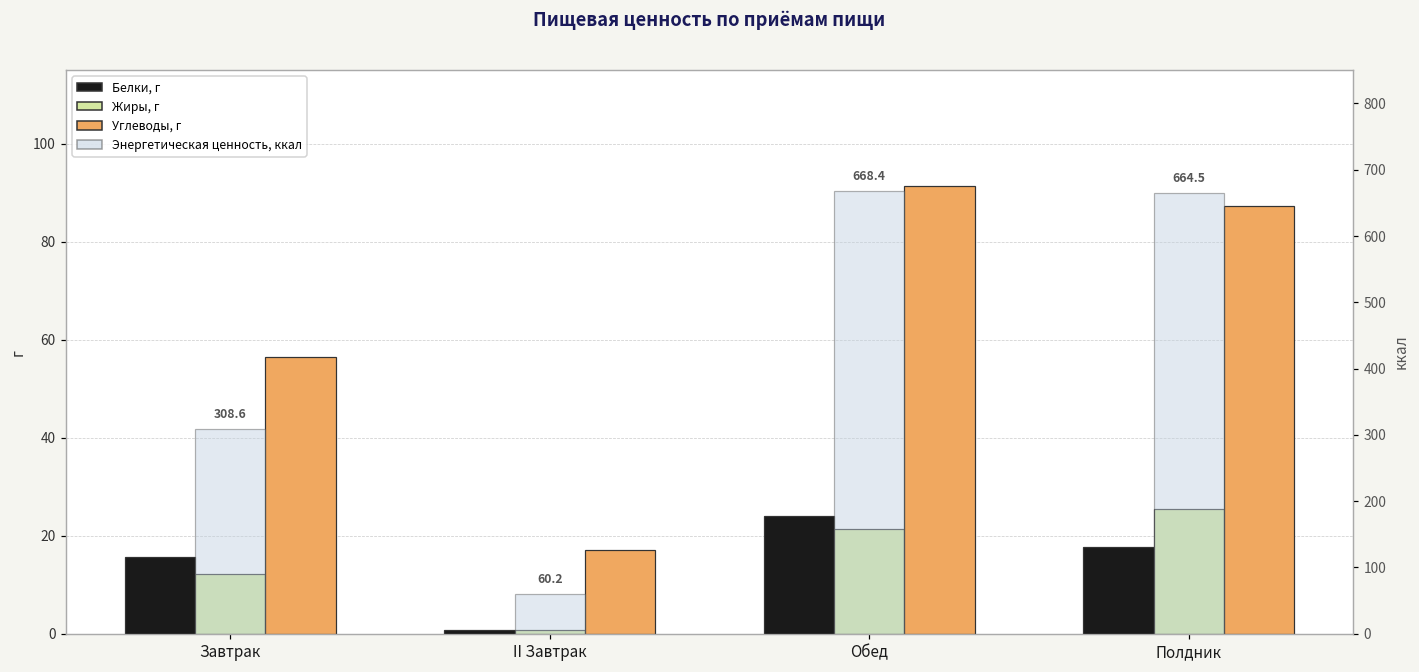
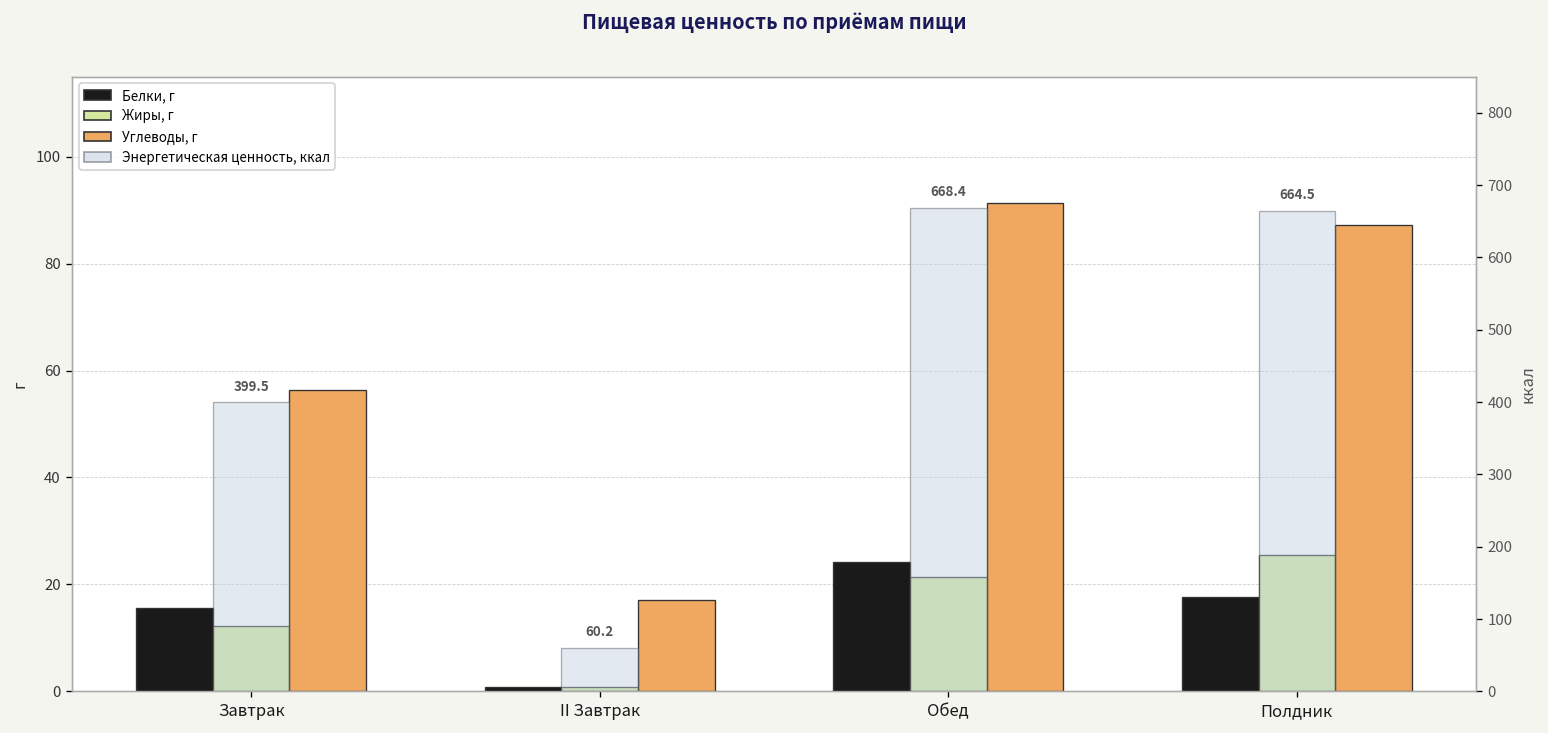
Энергетическая ценность, ккал, Завтрак: 308.6 -> 399.5
